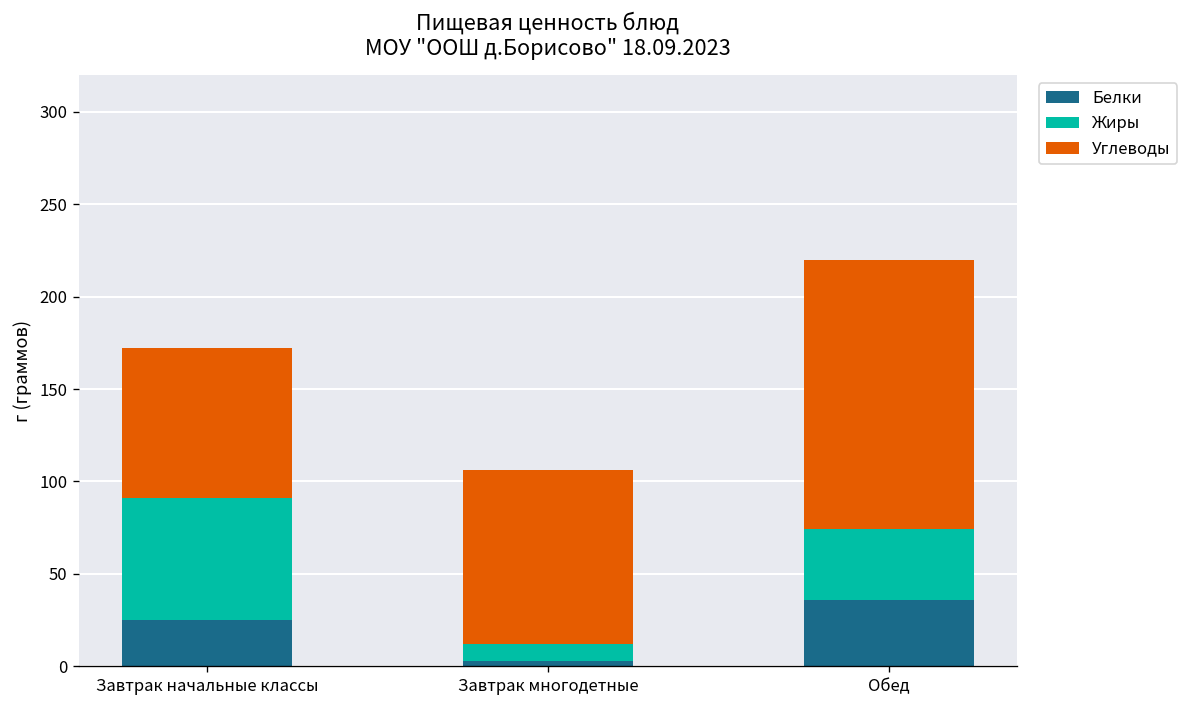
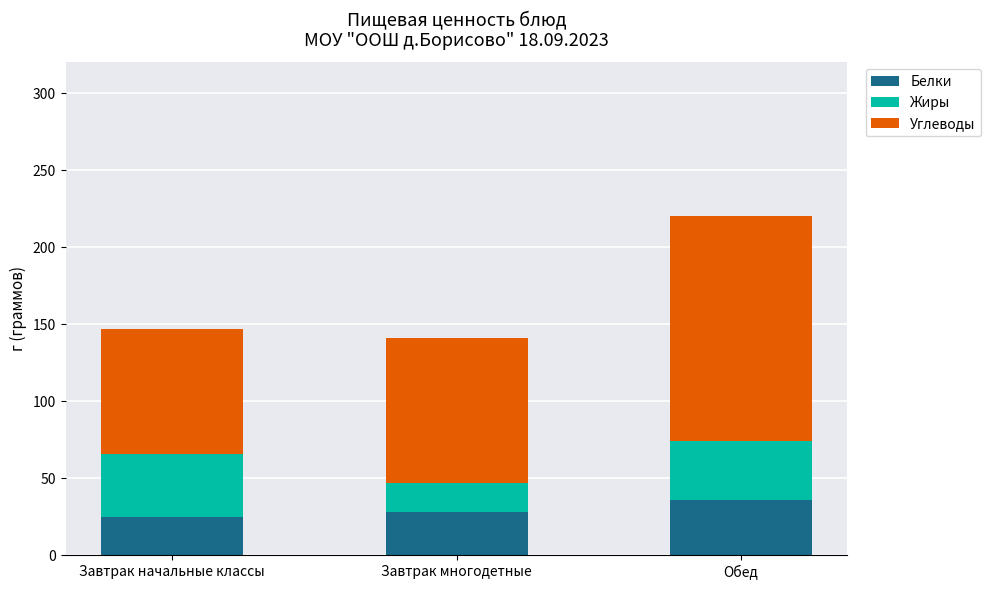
Жиры, Завтрак начальные классы: 66 -> 41
Белки, Завтрак многодетные: 3 -> 28
Жиры, Завтрак многодетные: 9 -> 19
